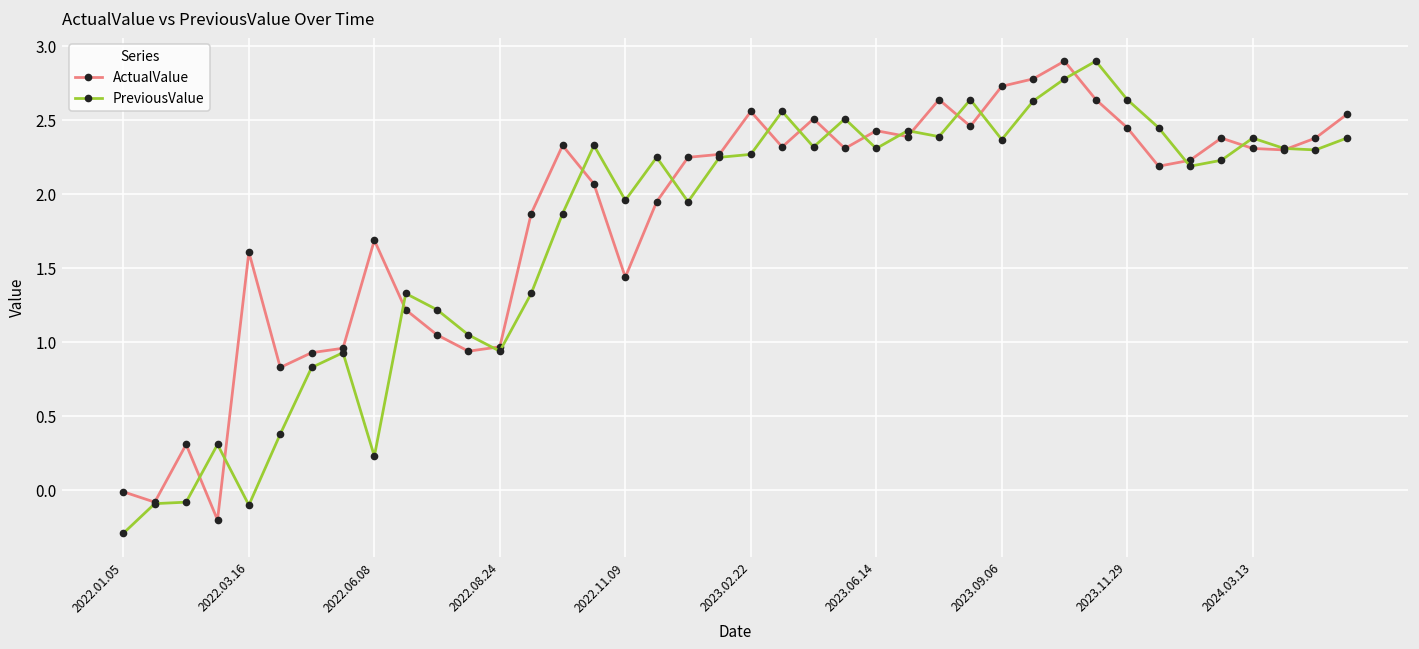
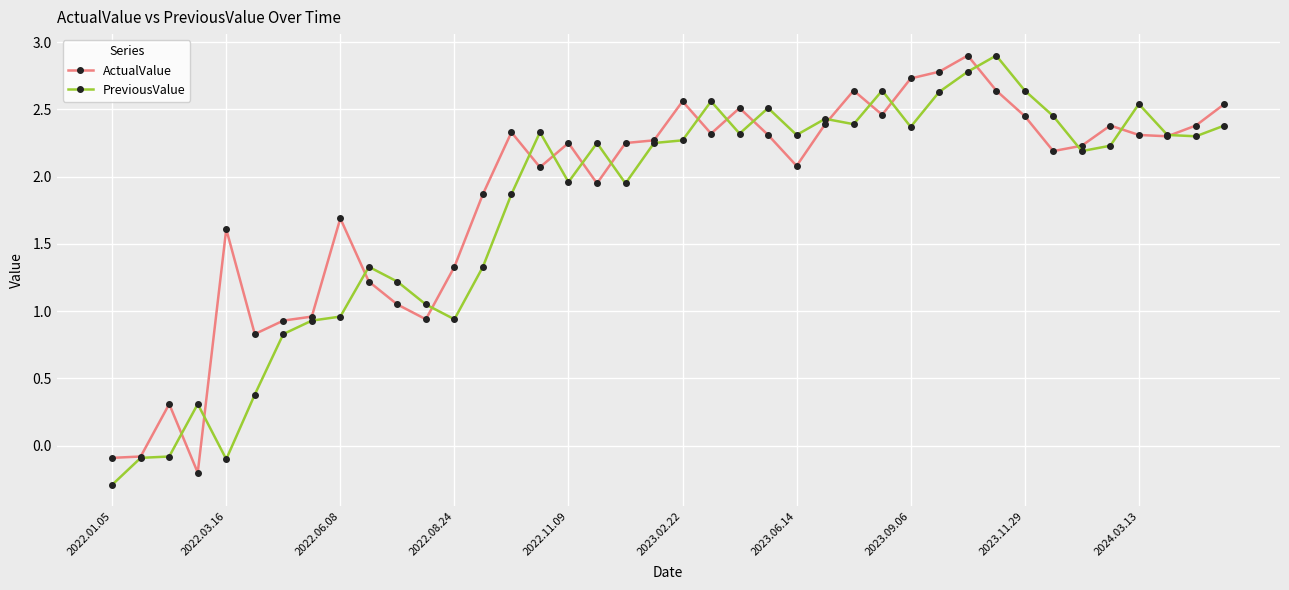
ActualValue, 2022.01.05: -0.01 -> -0.09
PreviousValue, 2022.06.08: 0.23 -> 0.96
ActualValue, 2022.08.24: 0.97 -> 1.33
ActualValue, 2022.11.09: 1.44 -> 2.25
ActualValue, 2023.06.14: 2.43 -> 2.08
PreviousValue, 2024.03.13: 2.38 -> 2.54
